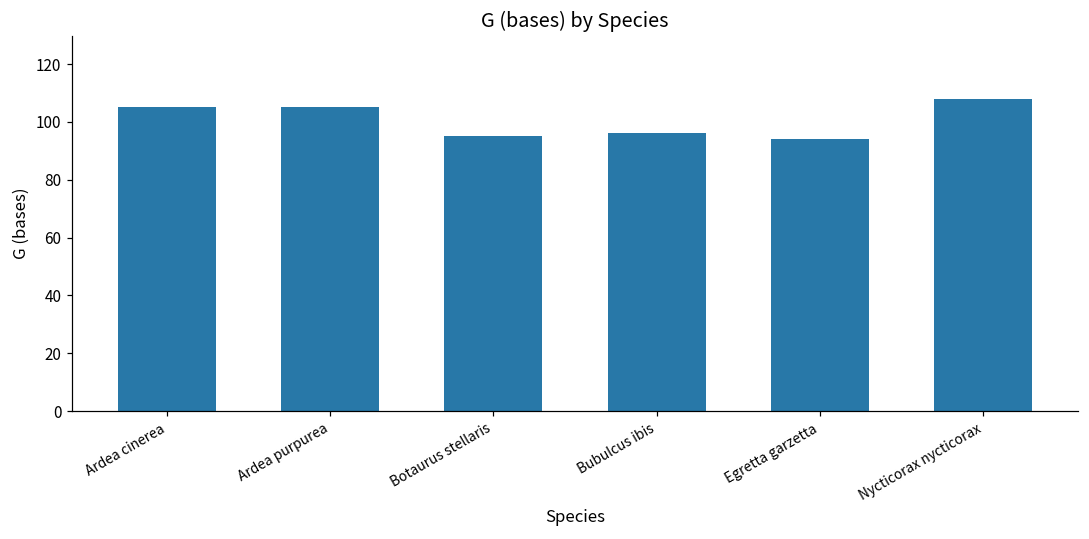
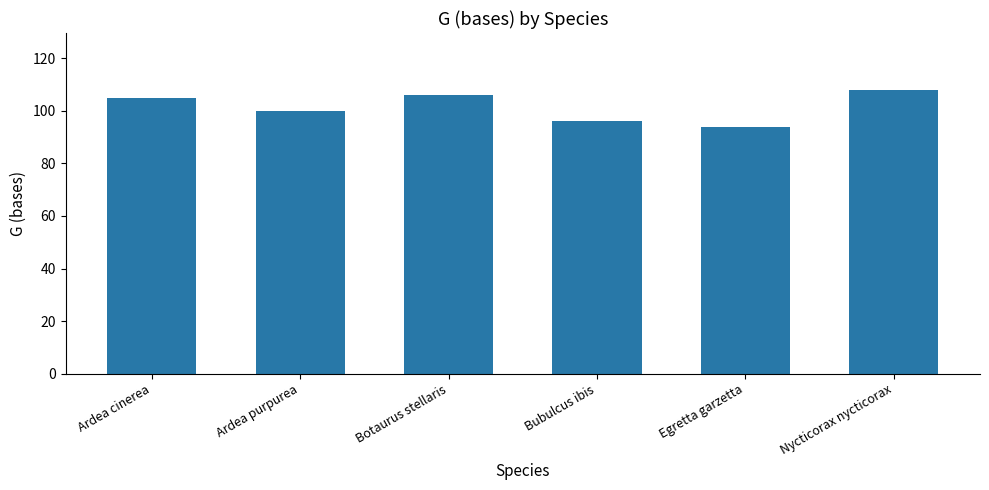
Ardea purpurea: 105 -> 100
Botaurus stellaris: 95 -> 106
